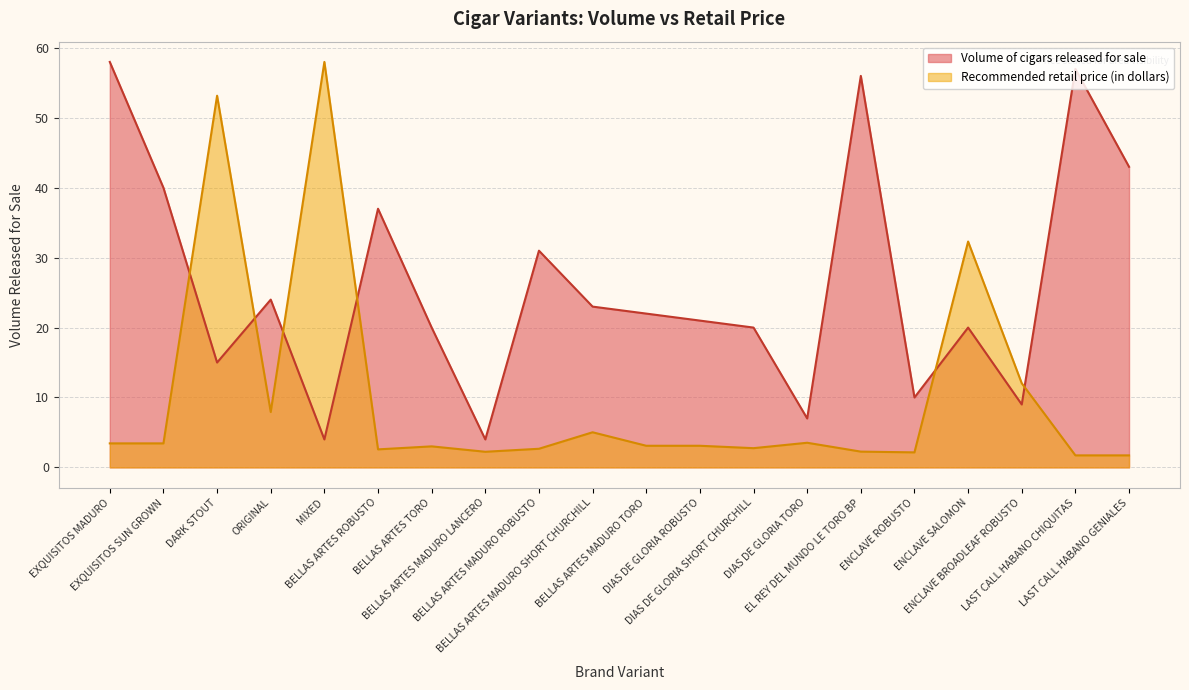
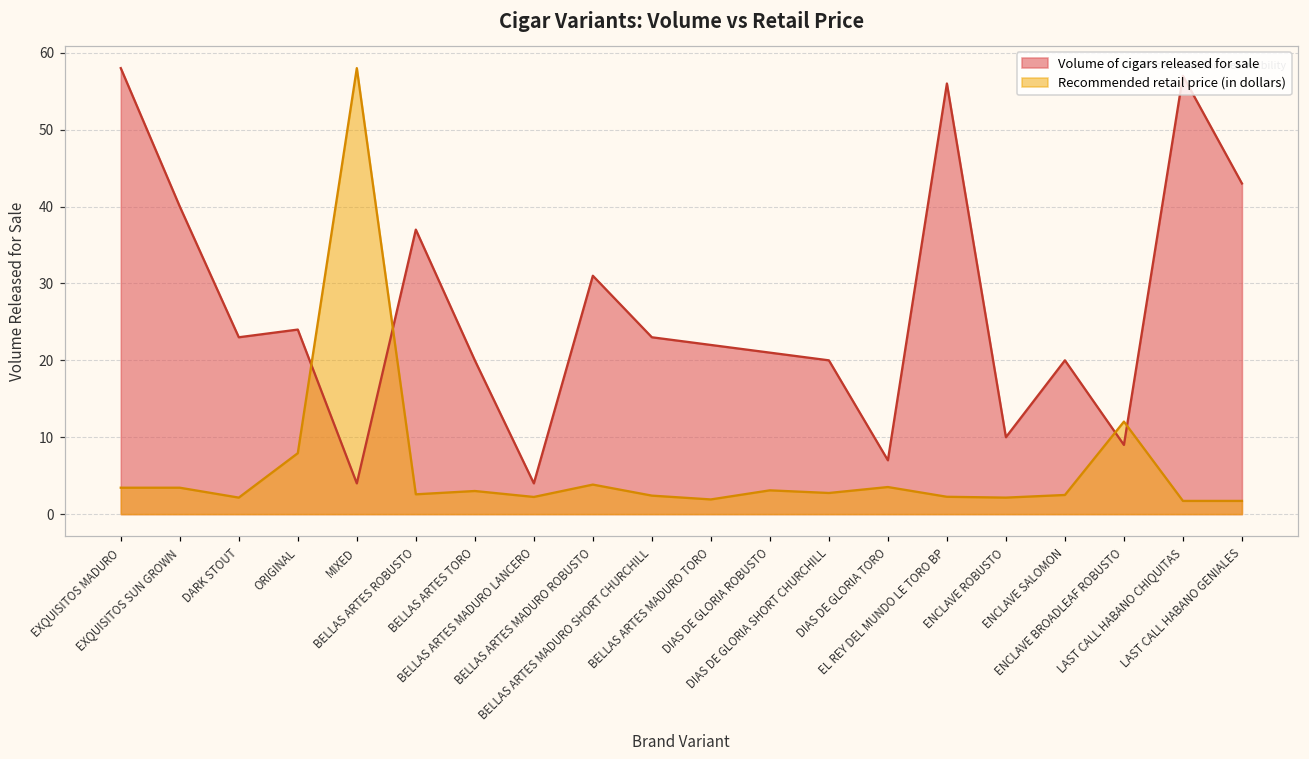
Volume of cigars released for sale, DARK STOUT: 15 -> 23
Recommended retail price (in dollars), DARK STOUT: 53 -> 2
Recommended retail price (in dollars), BELLAS ARTES MADURO ROBUSTO: 3 -> 4
Recommended retail price (in dollars), BELLAS ARTES MADURO SHORT CHURCHILL: 5 -> 2
Recommended retail price (in dollars), BELLAS ARTES MADURO TORO: 3 -> 2
Recommended retail price (in dollars), ENCLAVE SALOMON: 32 -> 2
